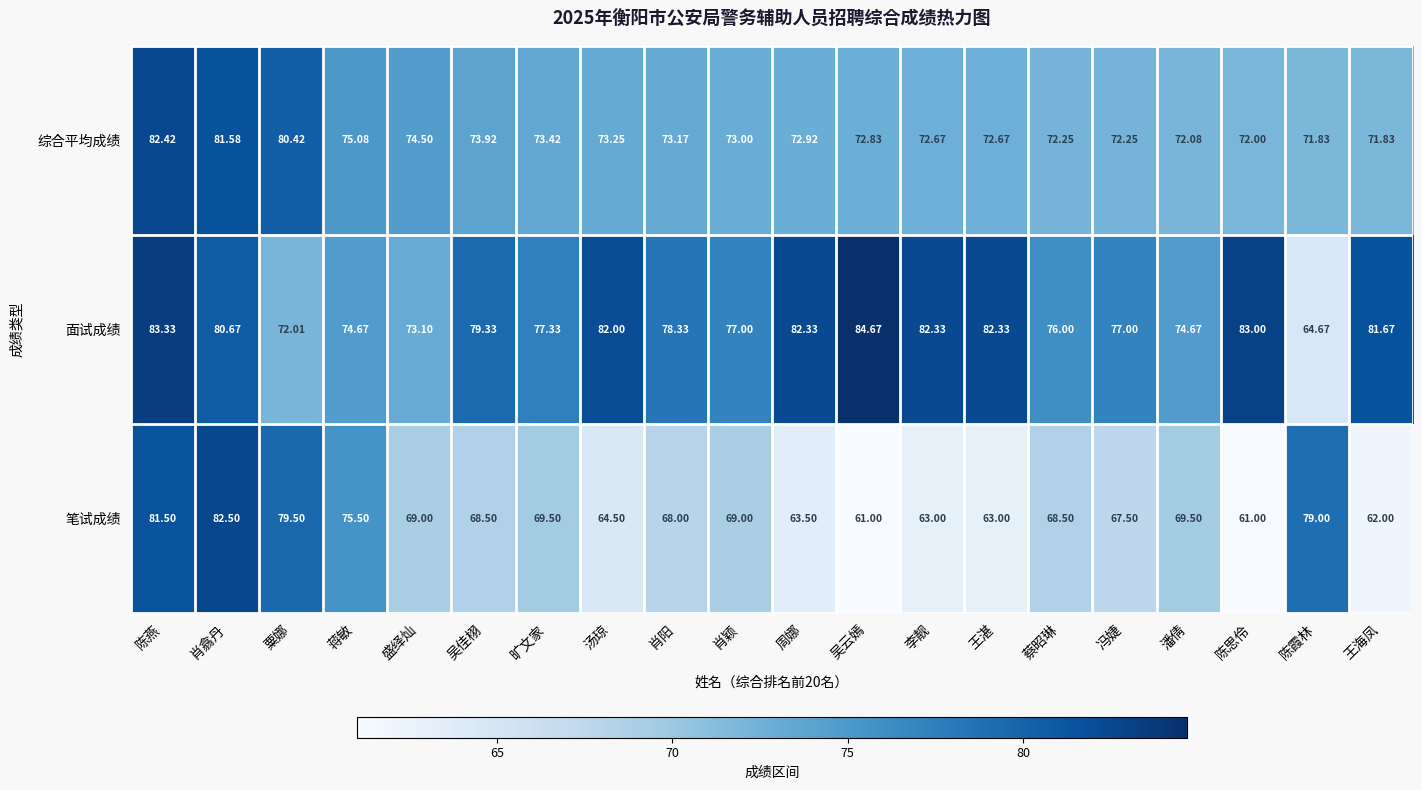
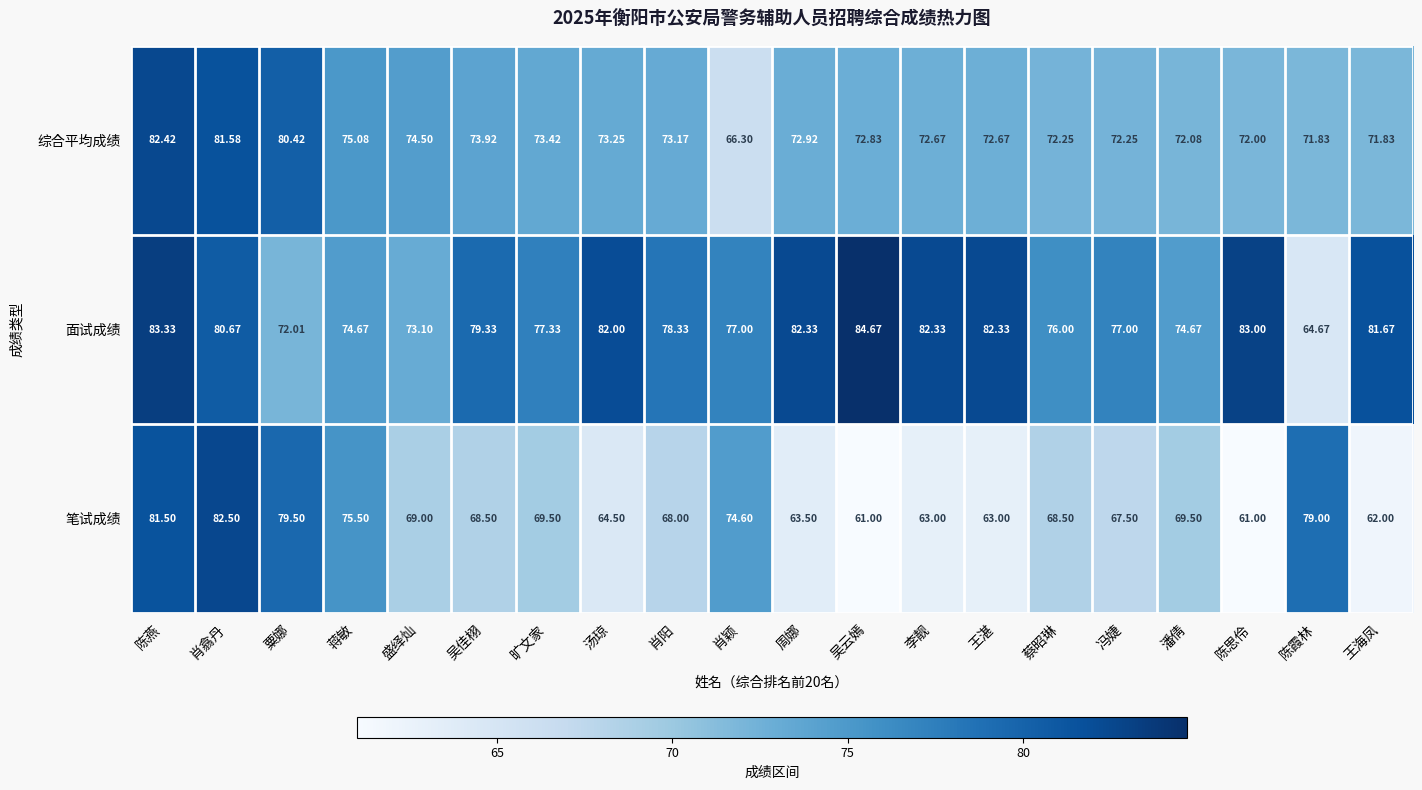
综合平均成绩, 肖颖: 73.00 -> 66.30
笔试成绩, 肖颖: 69.00 -> 74.60
